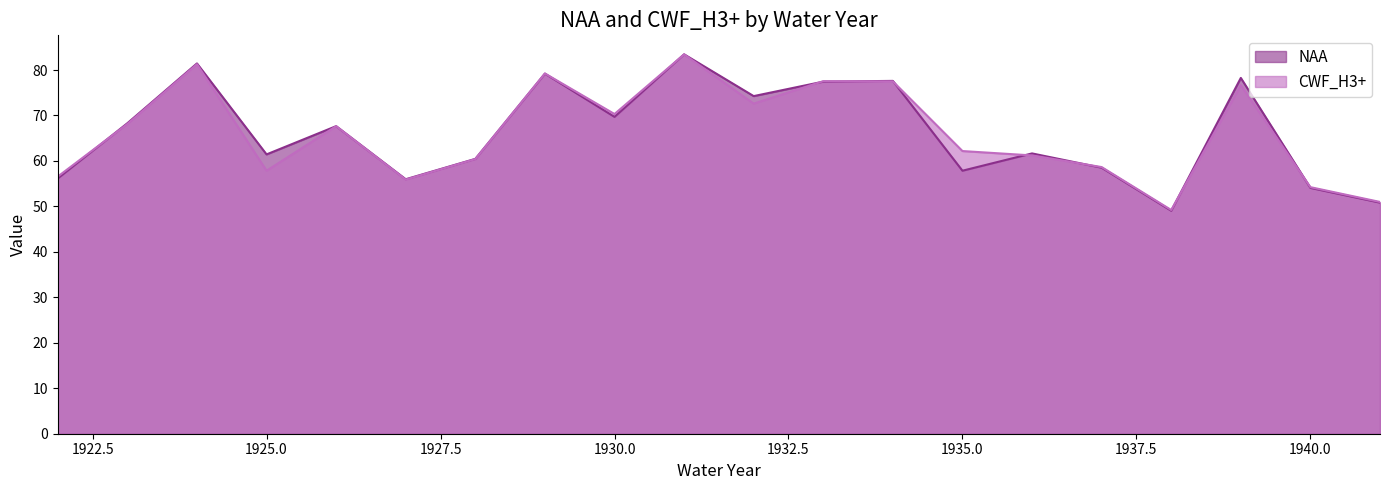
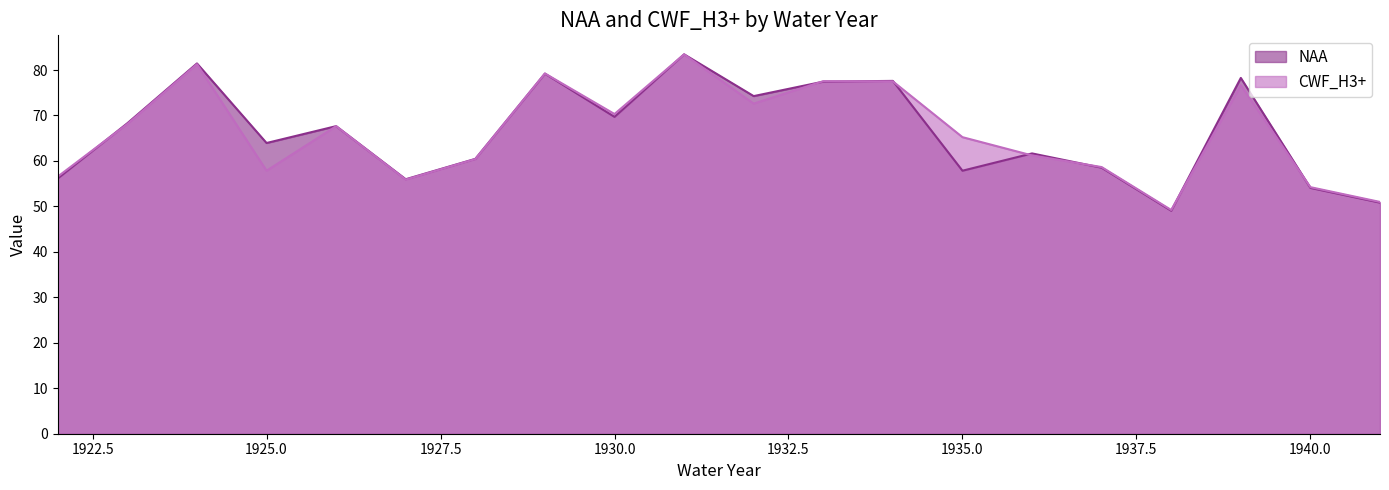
NAA, 1925.0: 61 -> 64
CWF_H3+, 1935.0: 62 -> 65
